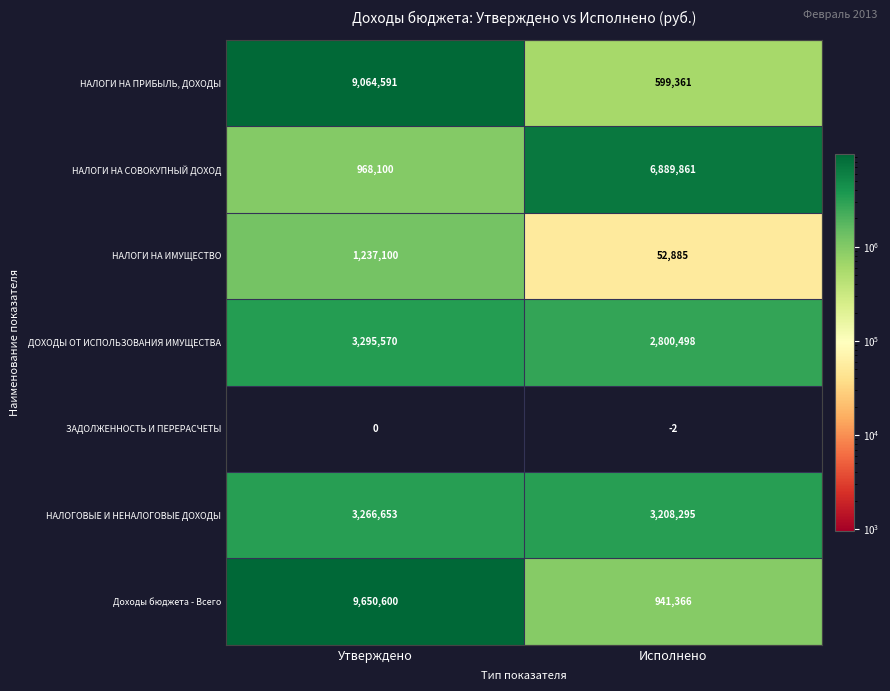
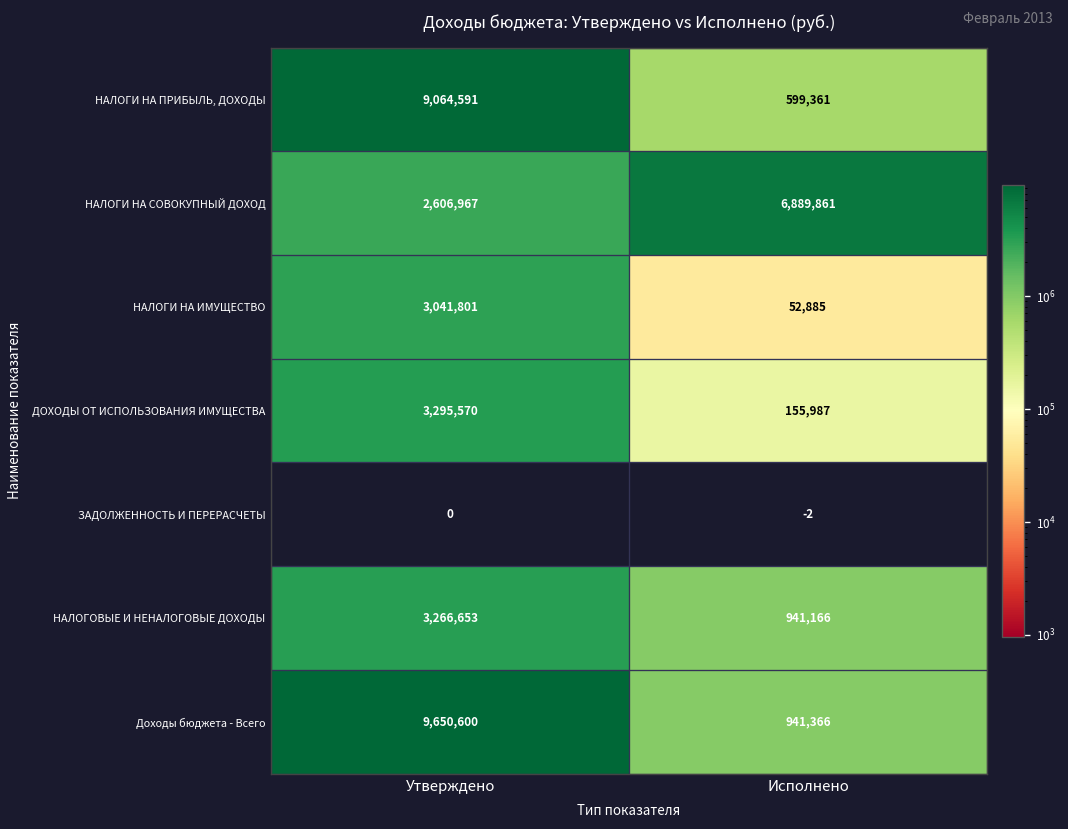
НАЛОГИ НА СОВОКУПНЫЙ ДОХОД, Утверждено: 968,100 -> 2,606,967
НАЛОГИ НА ИМУЩЕСТВО, Утверждено: 1,237,100 -> 3,041,801
ДОХОДЫ ОТ ИСПОЛЬЗОВАНИЯ ИМУЩЕСТВА, Исполнено: 2,800,498 -> 155,987
НАЛОГОВЫЕ И НЕНАЛОГОВЫЕ ДОХОДЫ, Исполнено: 3,208,295 -> 941,166
